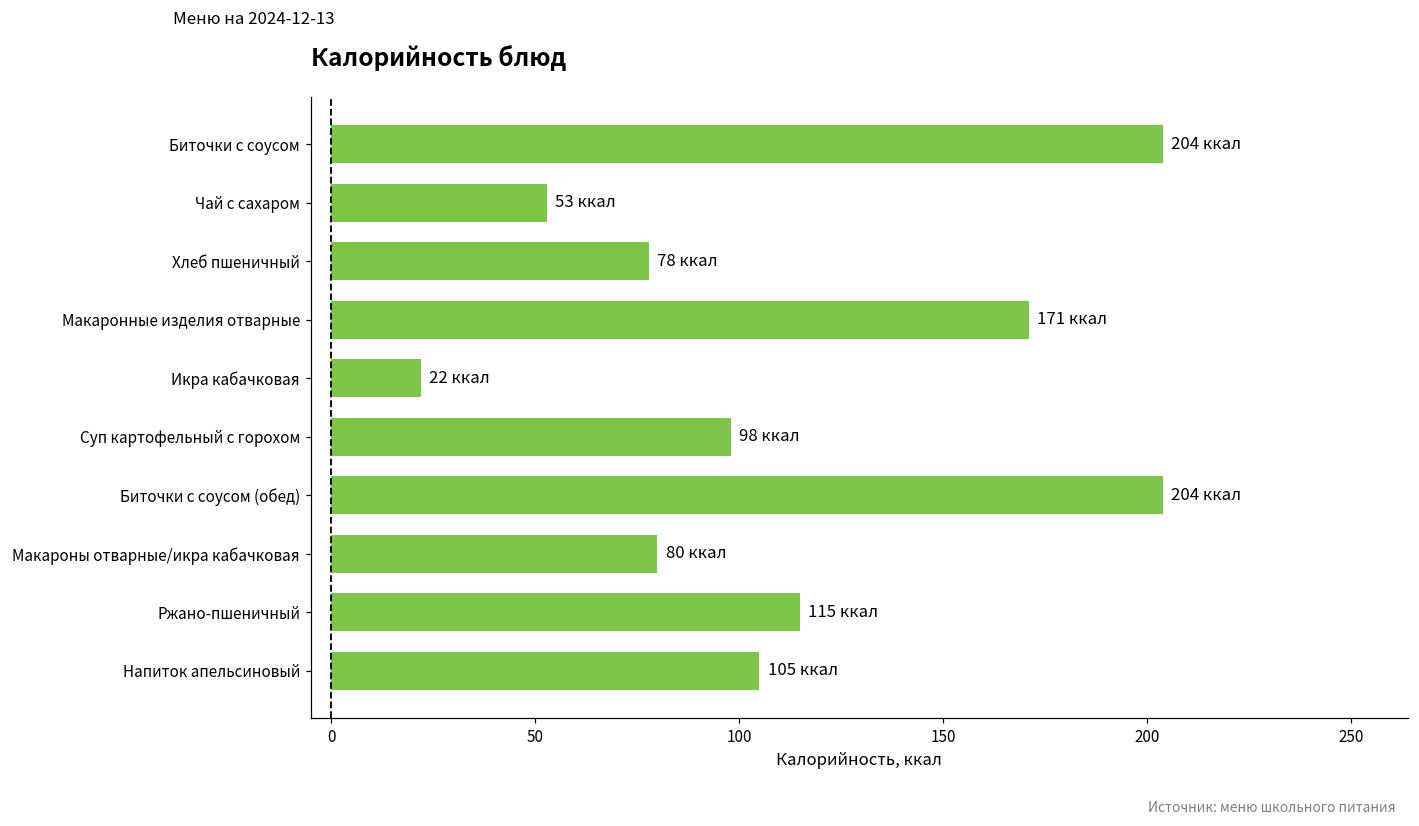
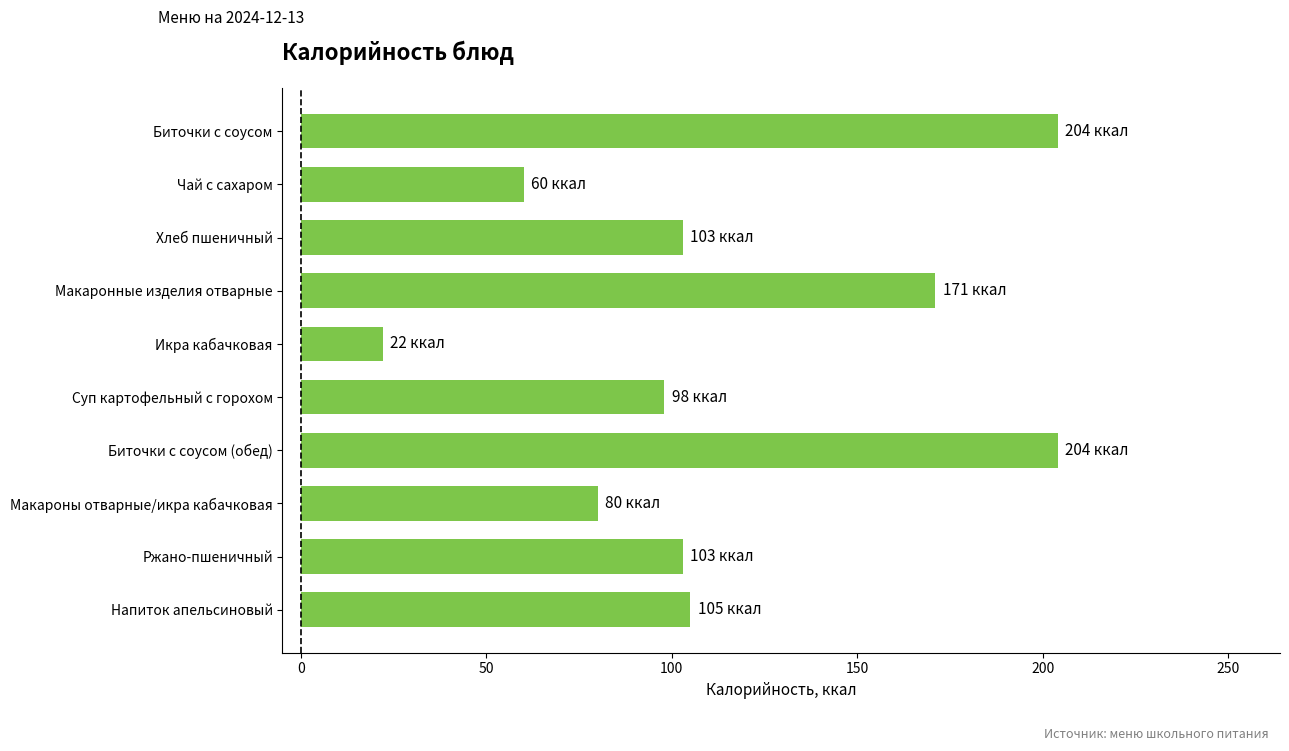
Чай с сахаром: 53 -> 60
Хлеб пшеничный: 78 -> 103
Ржано-пшеничный: 115 -> 103
